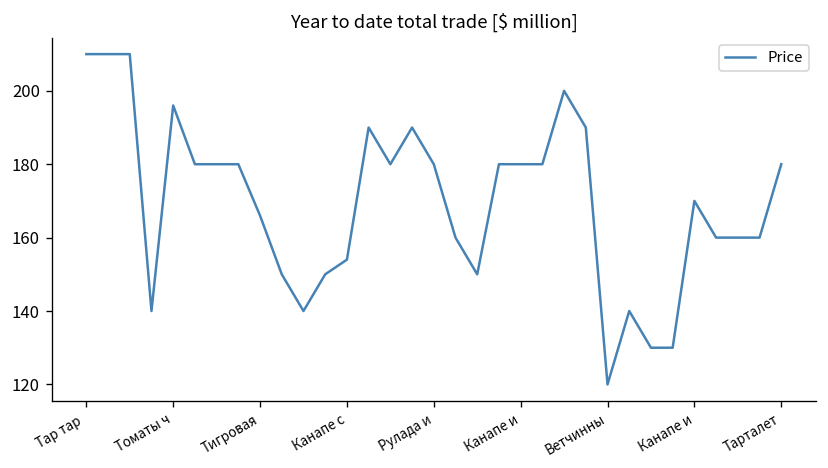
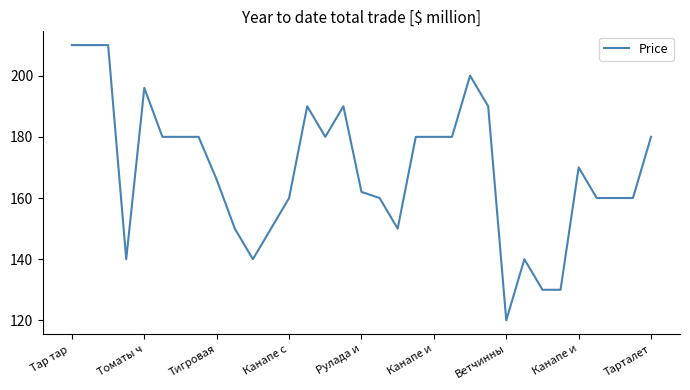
Канапе с: 154 -> 160
Рулада и: 180 -> 162
